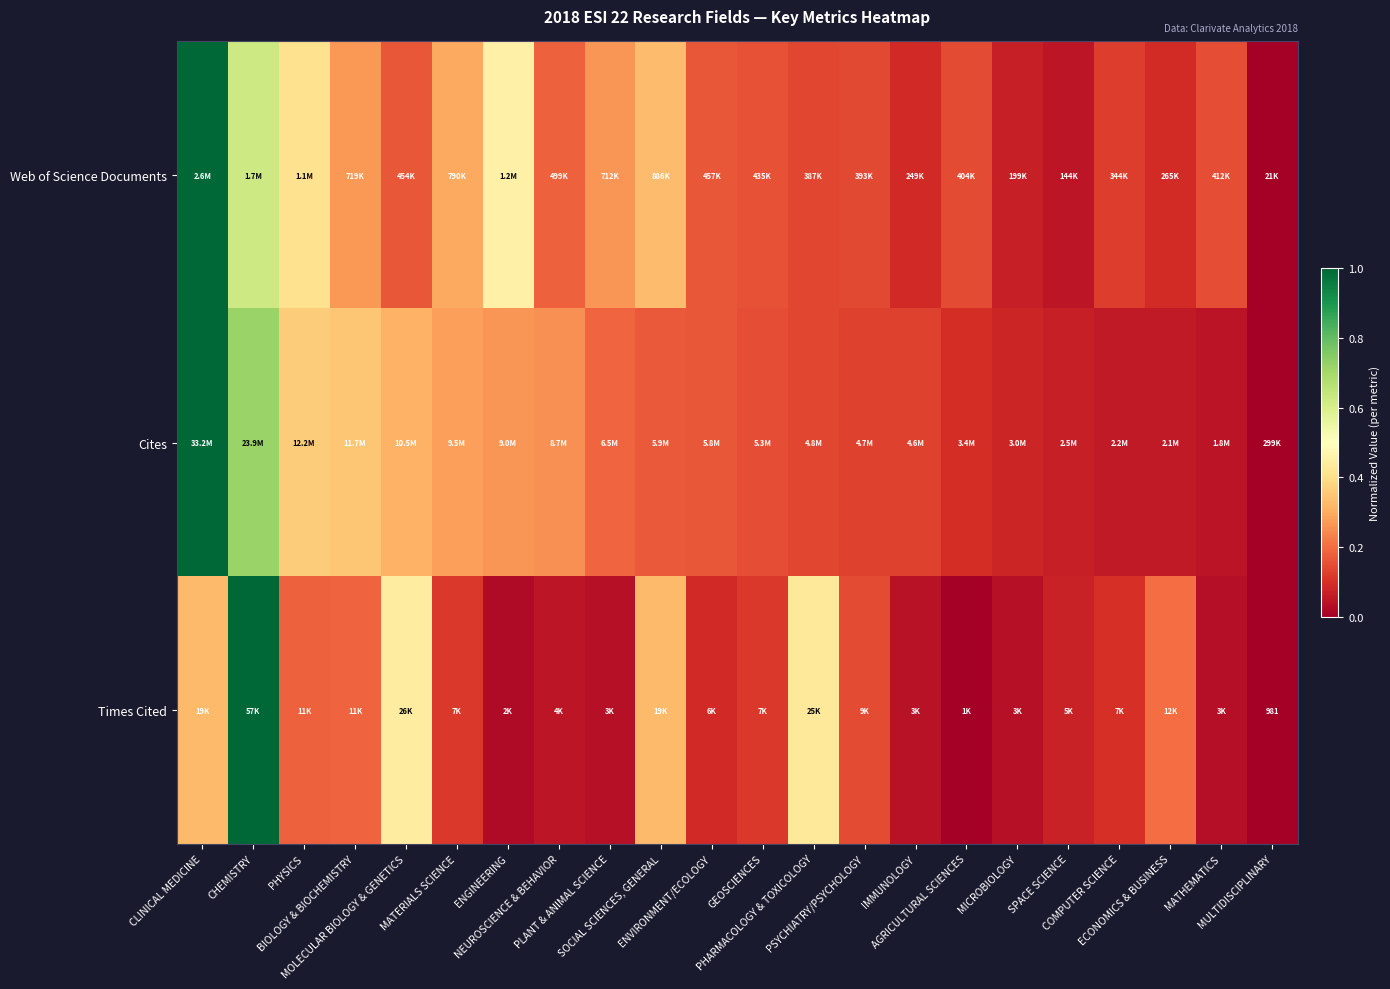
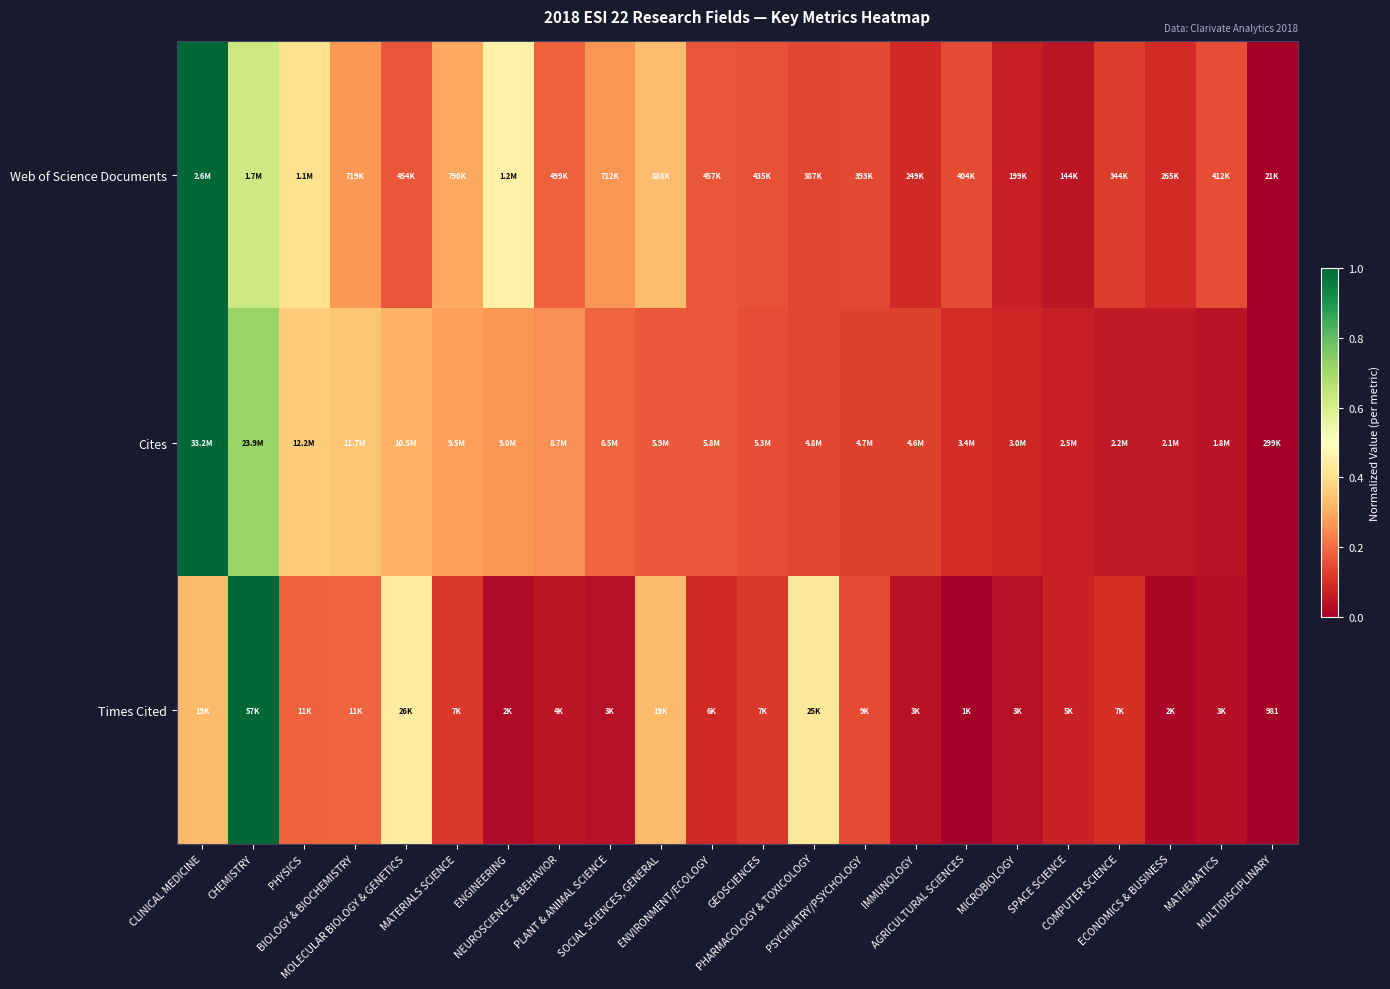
Times Cited, ECONOMICS & BUSINESS: 12K -> 2K
